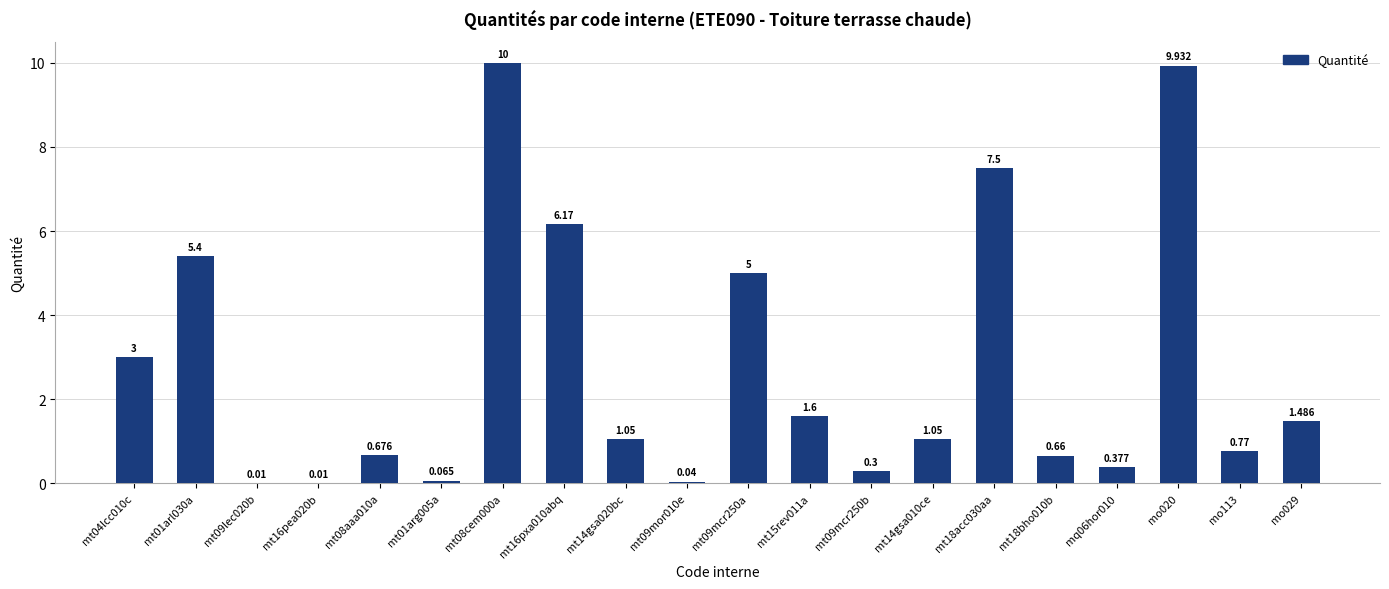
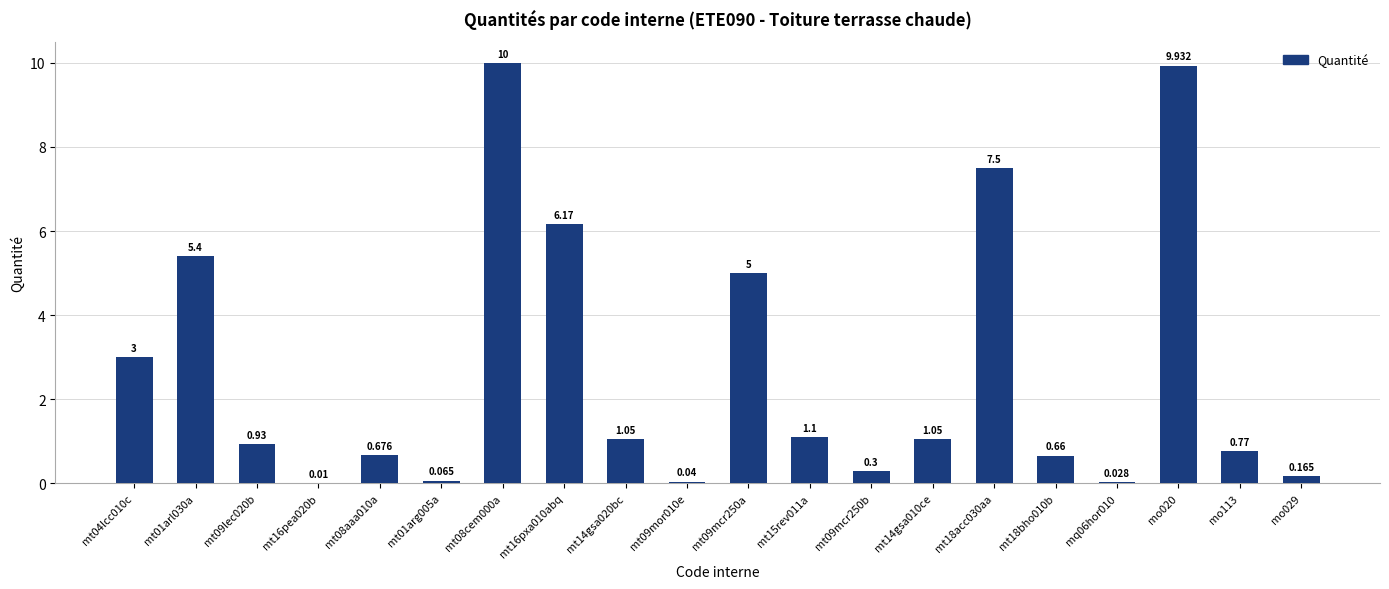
mt09lec020b: 0.01 -> 0.93
mt15rev011a: 1.6 -> 1.1
mq06hor010: 0.377 -> 0.028
mo029: 1.486 -> 0.165
